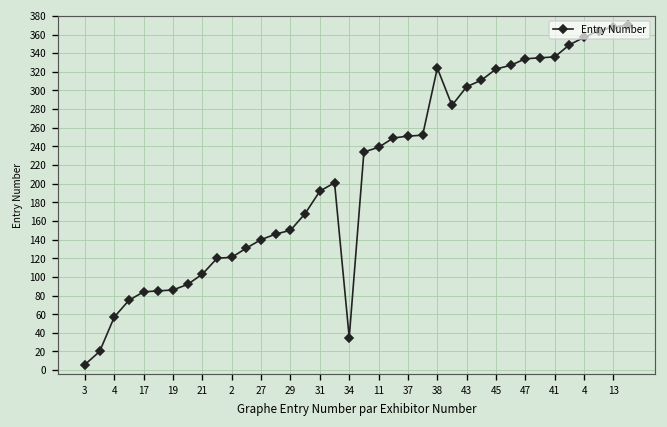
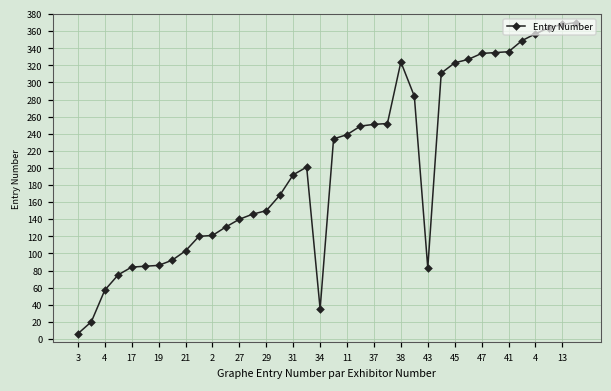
43: 300 -> 80
